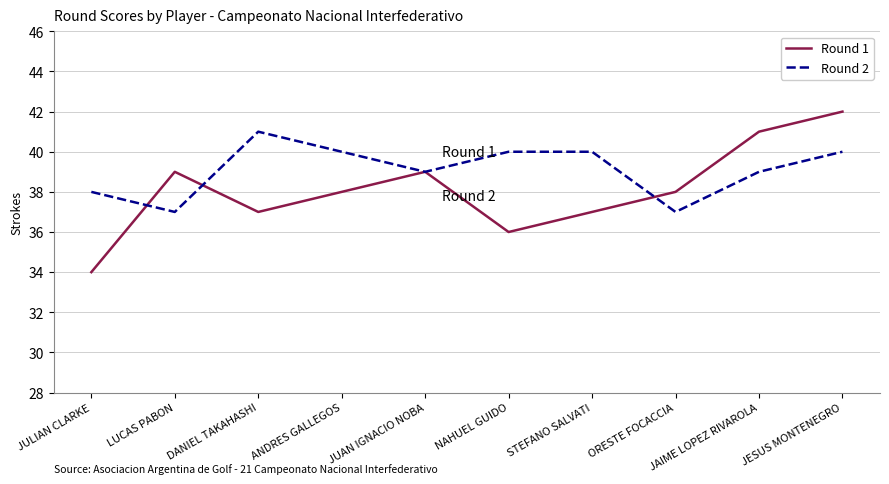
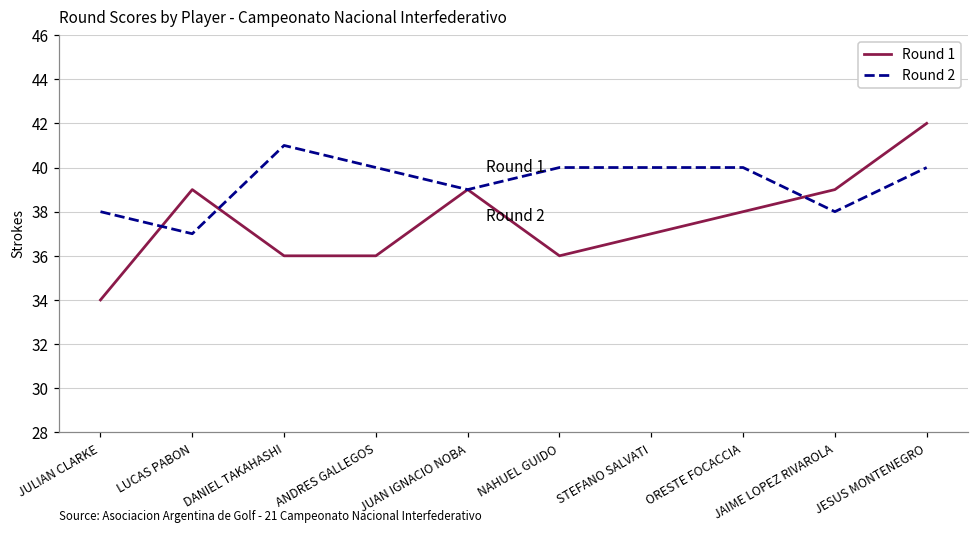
Round 1, DANIEL TAKAHASHI: 37 -> 36
Round 1, ANDRES GALLEGOS: 38 -> 36
Round 2, ORESTE FOCACCIA: 37 -> 40
Round 1, JAIME LOPEZ RIVAROLA: 41 -> 39
Round 2, JAIME LOPEZ RIVAROLA: 39 -> 38
